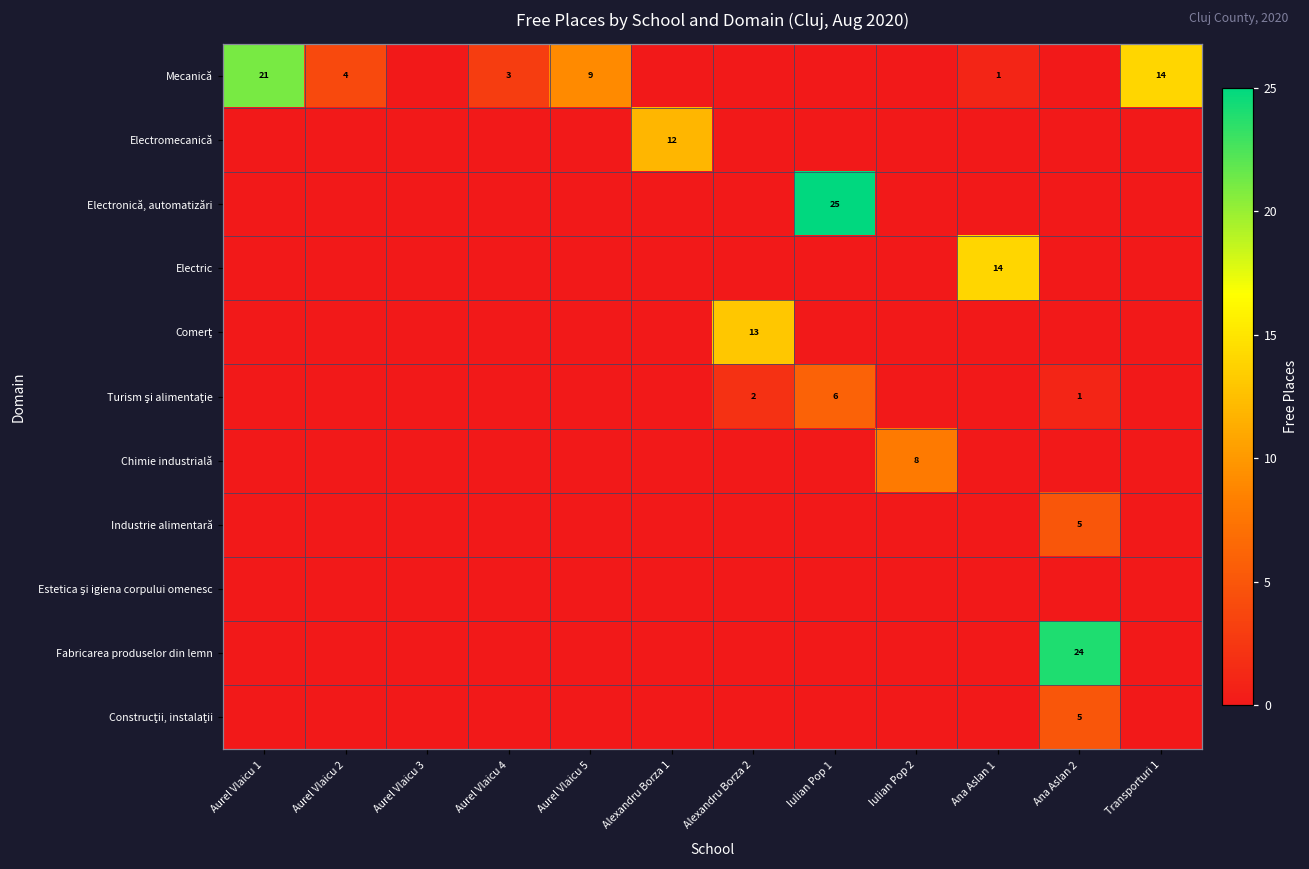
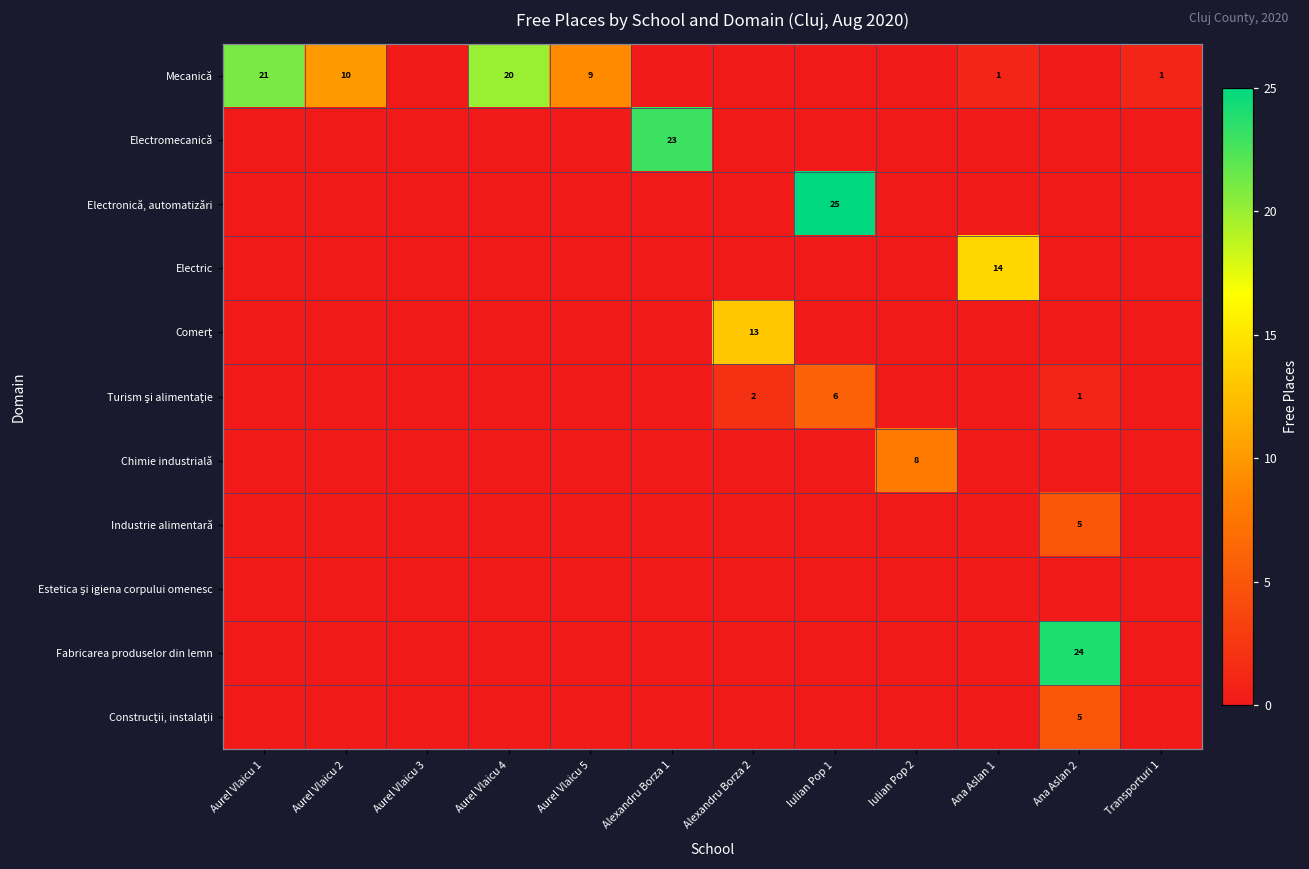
Mecanică, Aurel Vlaicu 2: 4 -> 10
Mecanică, Aurel Vlaicu 4: 3 -> 20
Mecanică, Transporturi 1: 14 -> 1
Electromecanică, Alexandru Borza 1: 12 -> 23
